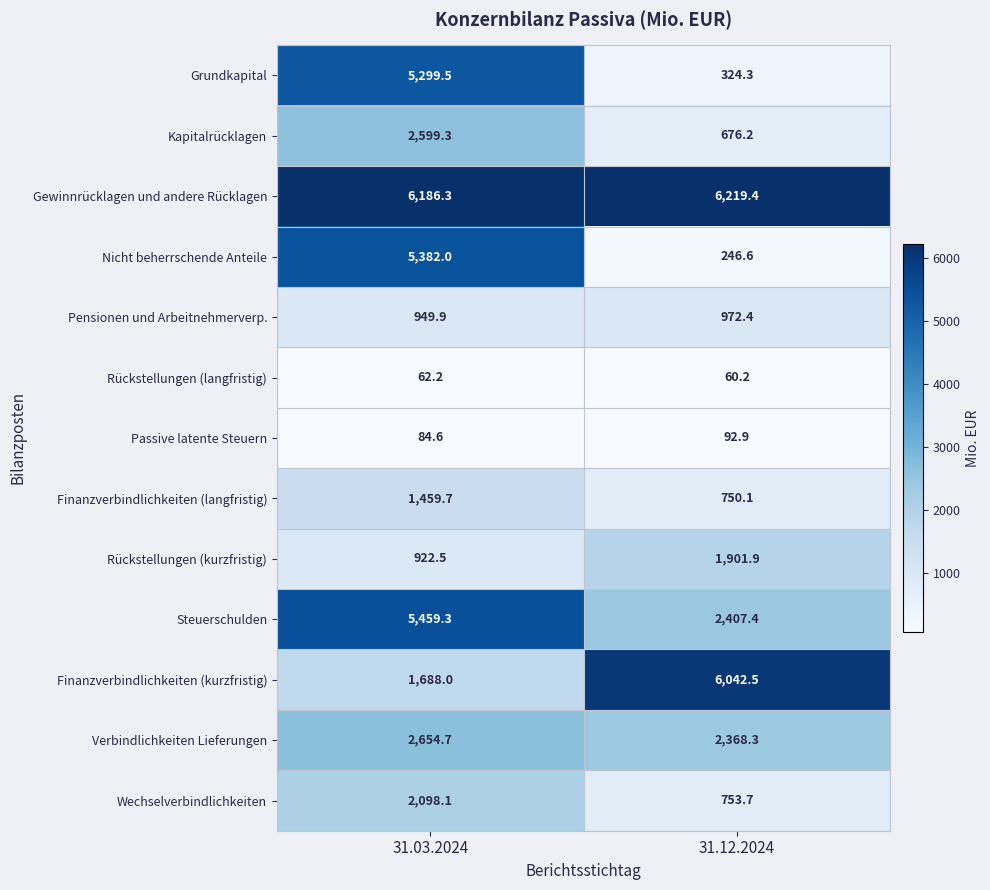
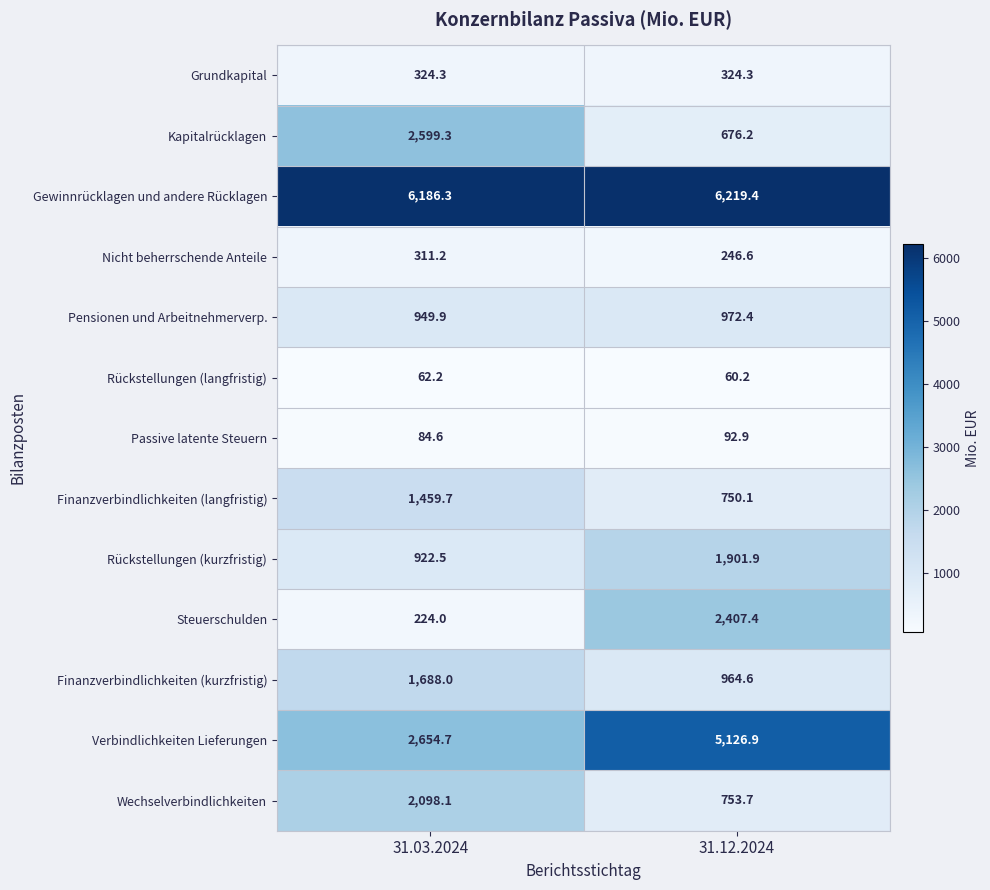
Grundkapital, 31.03.2024: 5,299.5 -> 324.3
Nicht beherrschende Anteile, 31.03.2024: 5,382.0 -> 311.2
Steuerschulden, 31.03.2024: 5,459.3 -> 224.0
Finanzverbindlichkeiten (kurzfristig), 31.12.2024: 6,042.5 -> 964.6
Verbindlichkeiten Lieferungen, 31.12.2024: 2,368.3 -> 5,126.9
